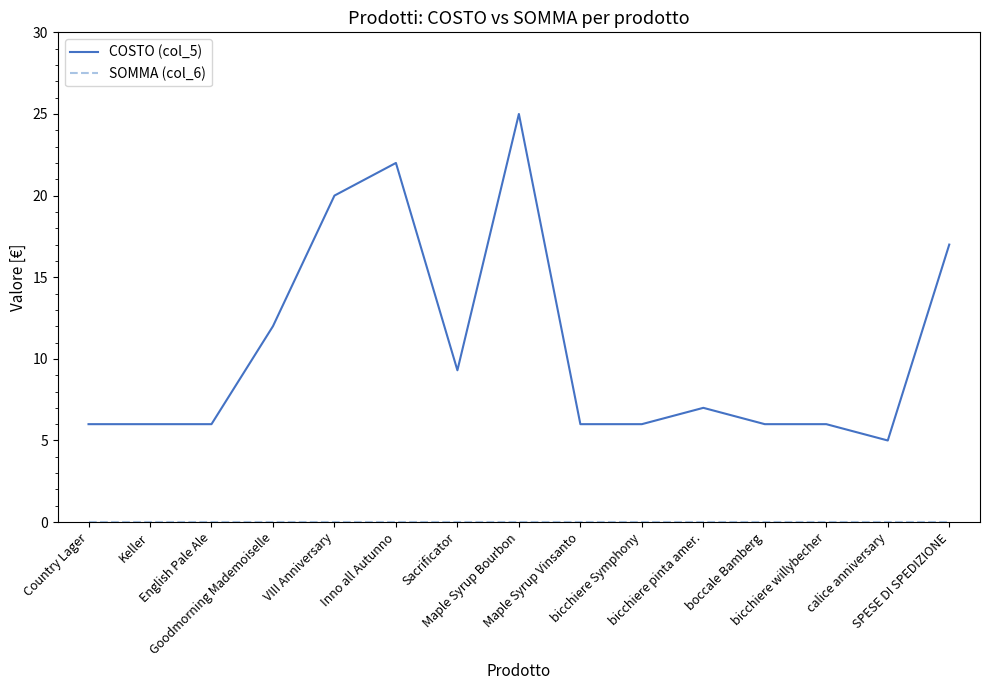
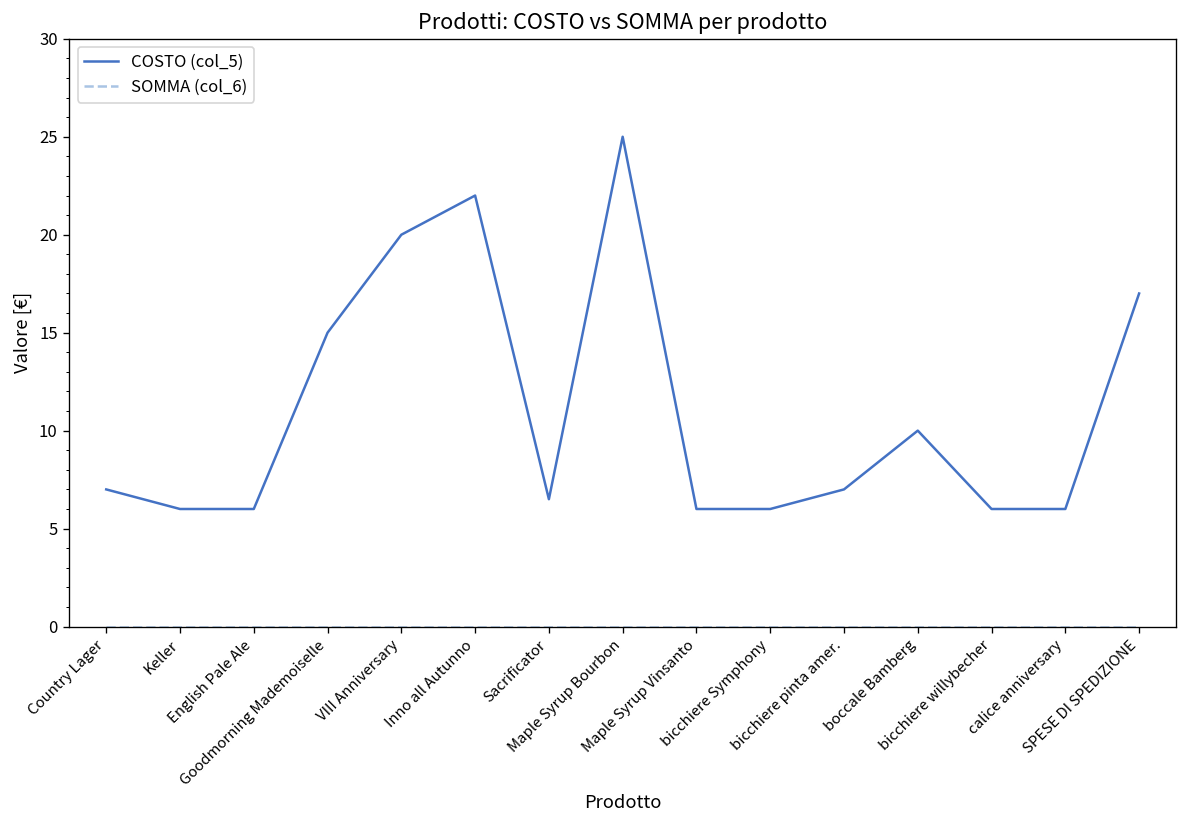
COSTO (col_5), Country Lager: 6 -> 7
COSTO (col_5), Goodmorning Mademoiselle: 12 -> 15
COSTO (col_5), Sacrificator: 9.3 -> 6.5
COSTO (col_5), boccale Bamberg: 6 -> 10
COSTO (col_5), calice anniversary: 5 -> 6
